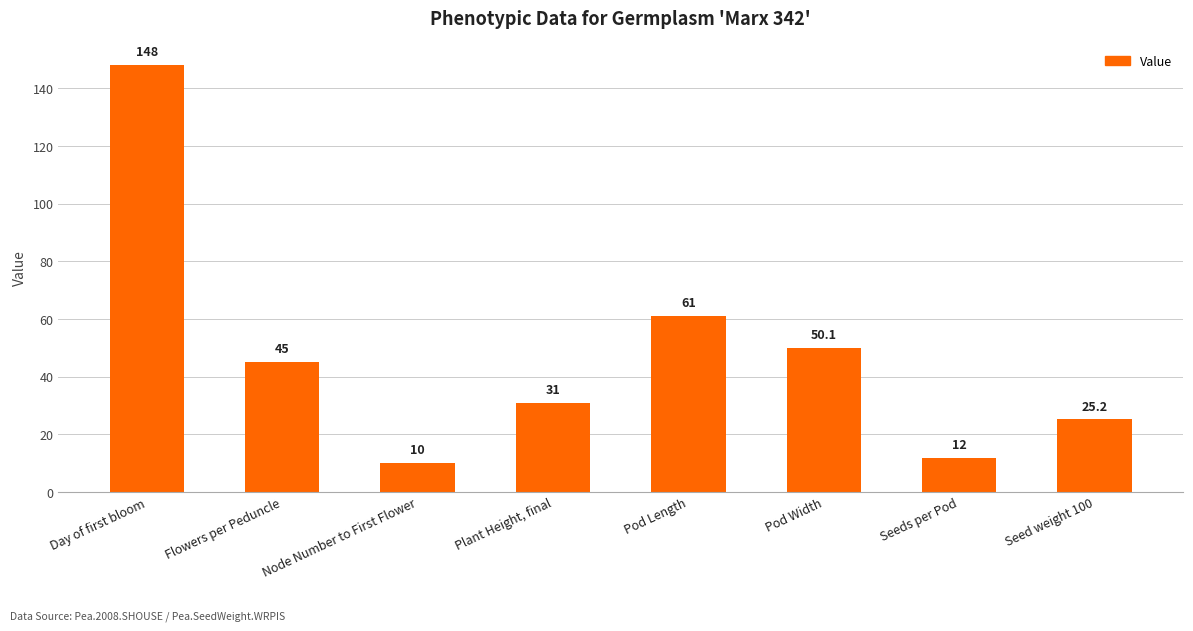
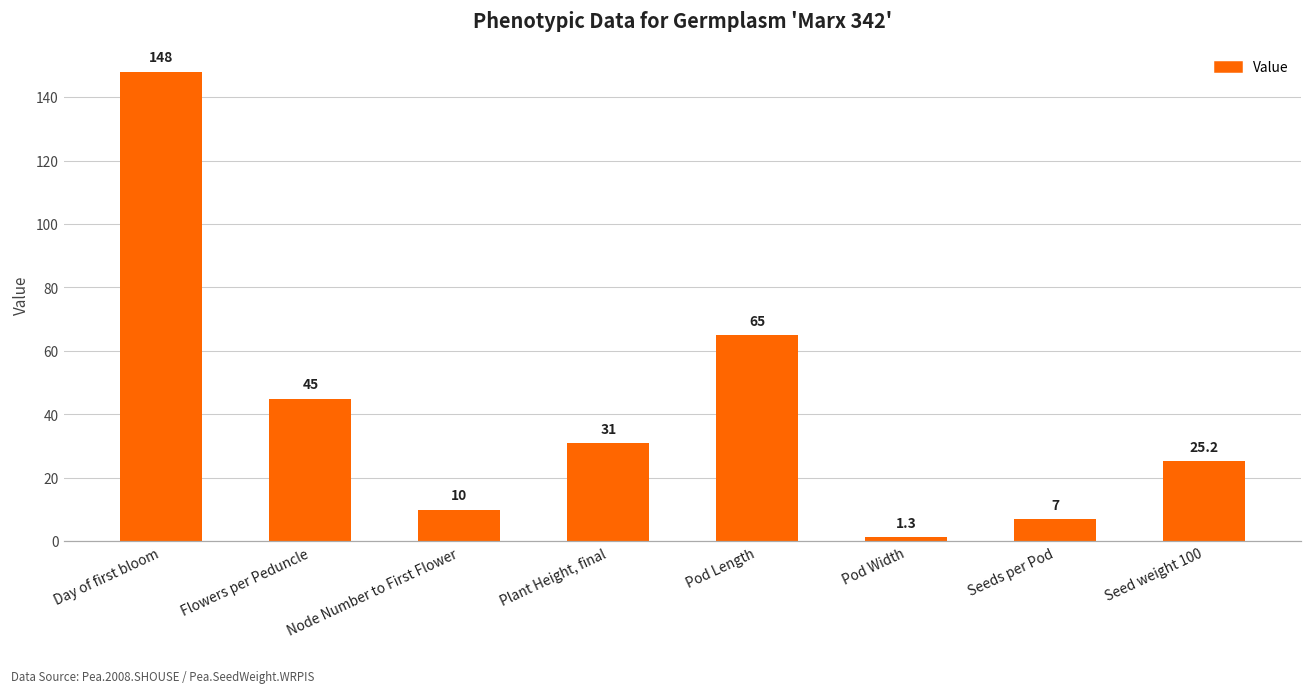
Pod Length: 61 -> 65
Pod Width: 50.1 -> 1.3
Seeds per Pod: 12 -> 7
